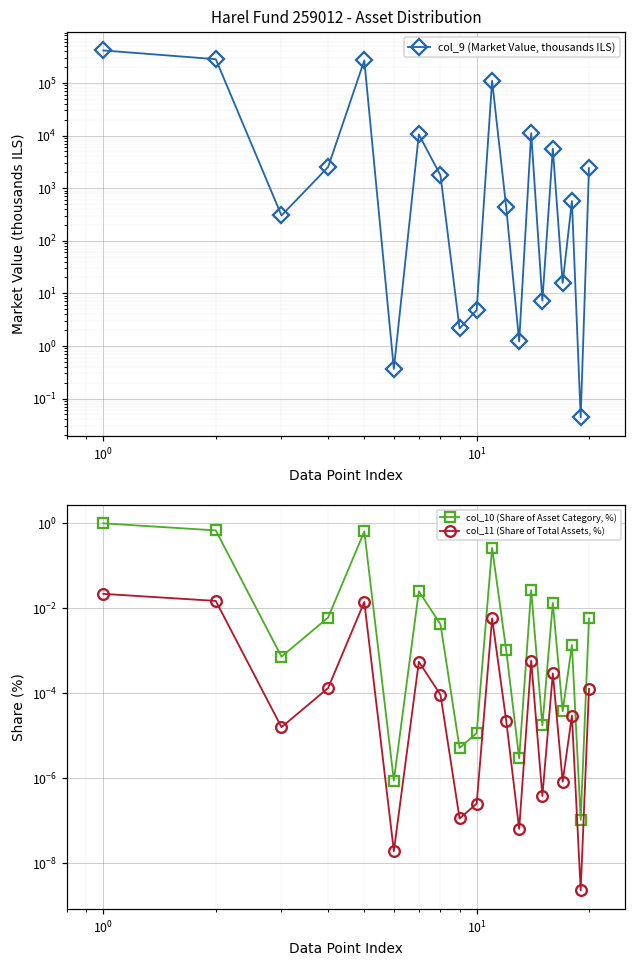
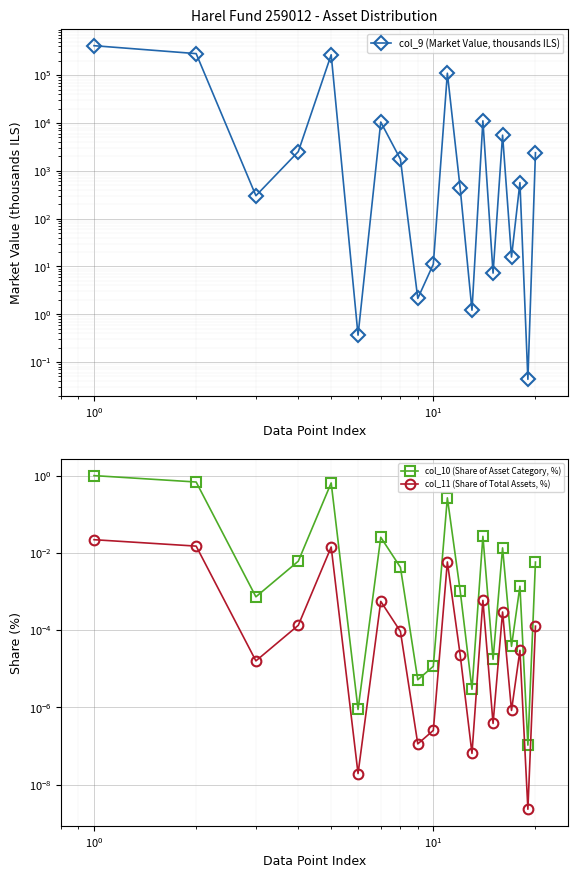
Harel Fund 259012 - Asset Distribution, 10^1: 5 -> 11
